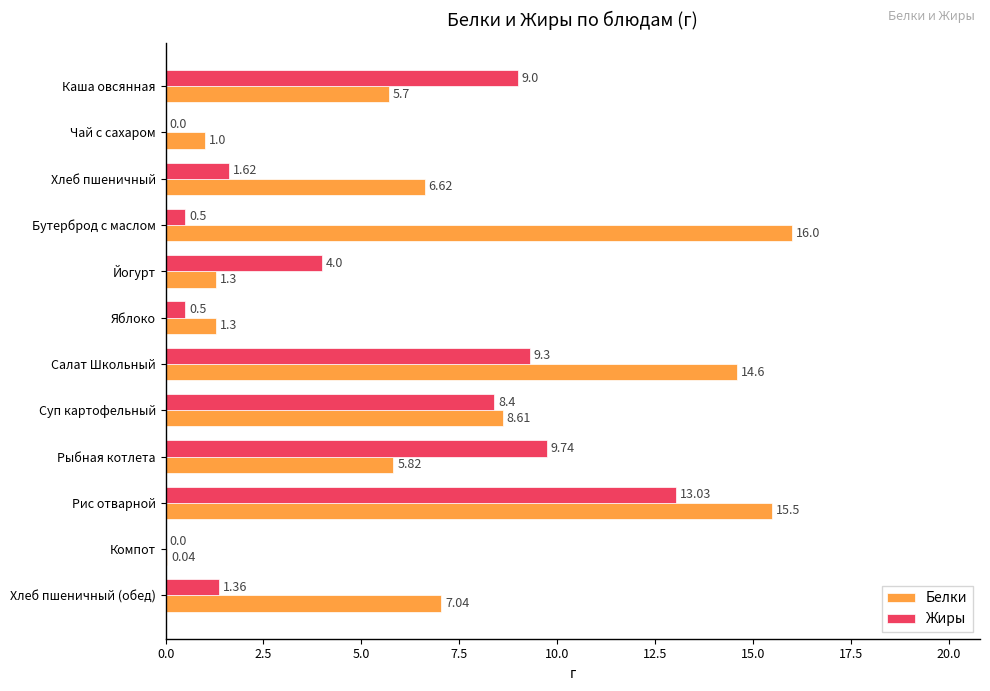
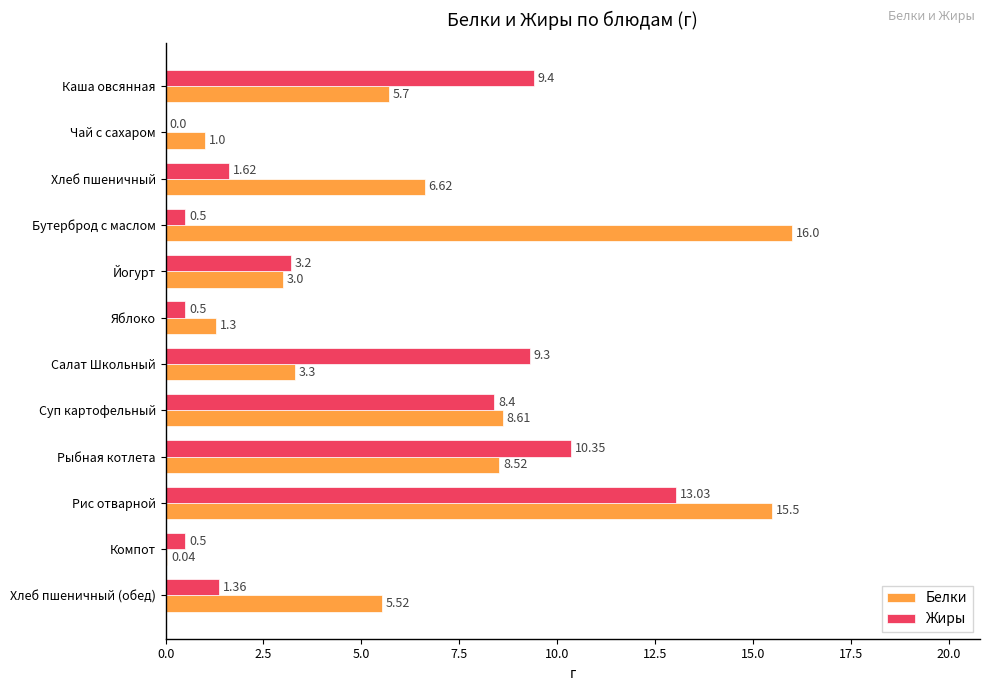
Жиры, Каша овсянная: 9.0 -> 9.4
Жиры, Йогурт: 4.0 -> 3.2
Белки, Йогурт: 1.3 -> 3.0
Белки, Салат Школьный: 14.6 -> 3.3
Жиры, Рыбная котлета: 9.74 -> 10.35
Белки, Рыбная котлета: 5.82 -> 8.52
Жиры, Компот: 0.0 -> 0.5
Белки, Хлеб пшеничный (обед): 7.04 -> 5.52
